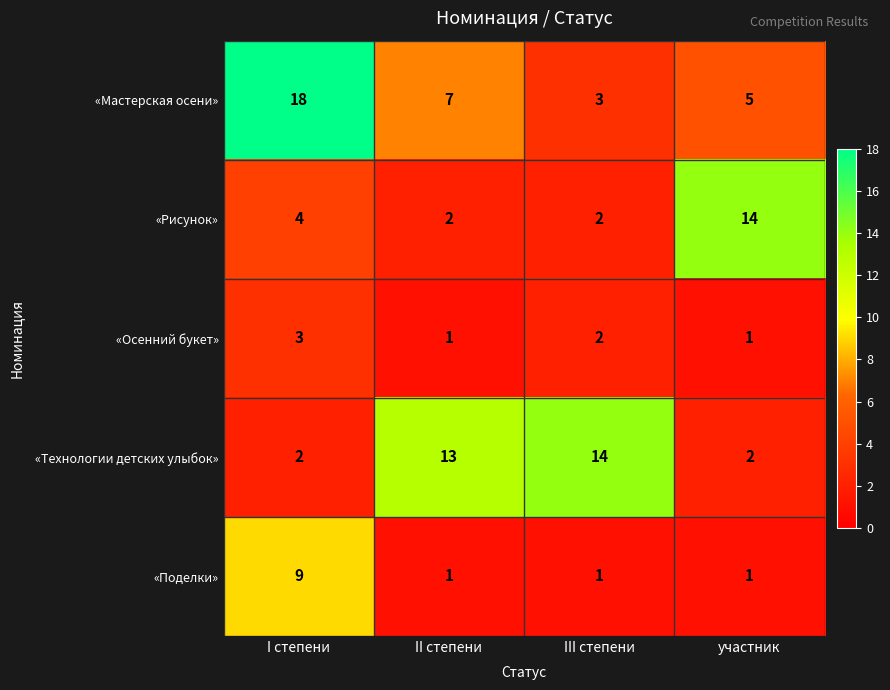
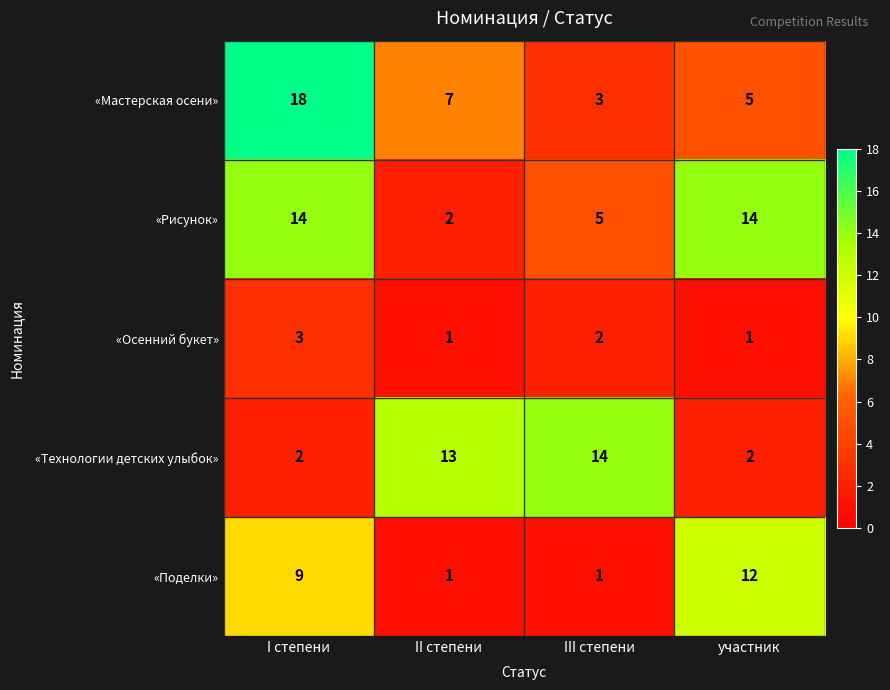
«Рисунок», I степени: 4 -> 14
«Рисунок», III степени: 2 -> 5
«Поделки», участник: 1 -> 12
